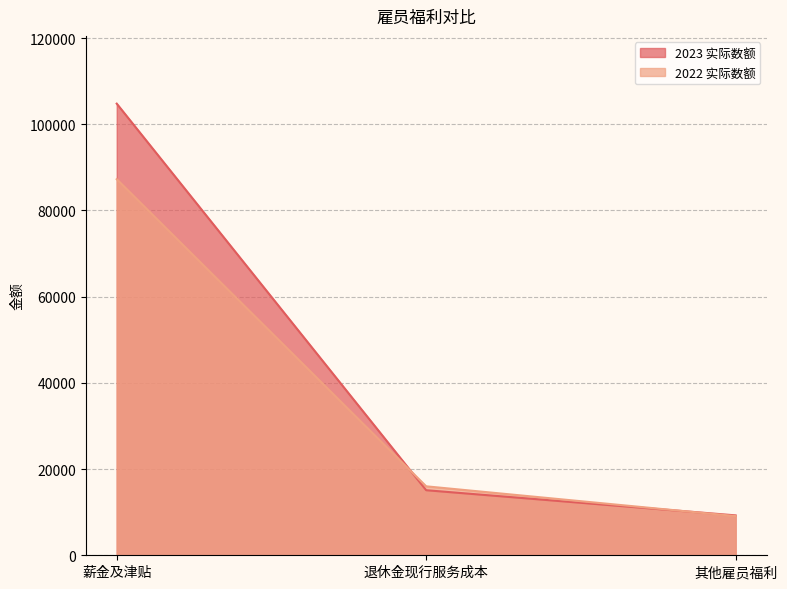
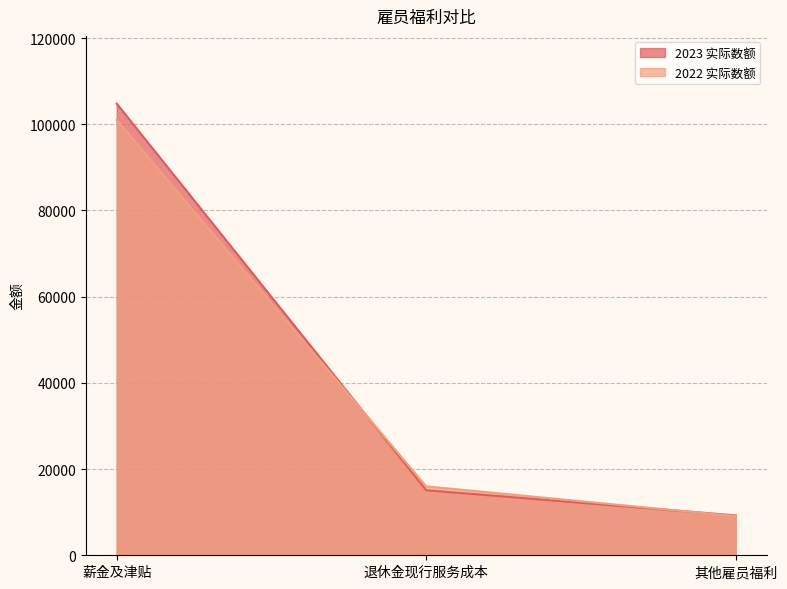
2022 实际数额, 薪金及津贴: 87000 -> 101000
